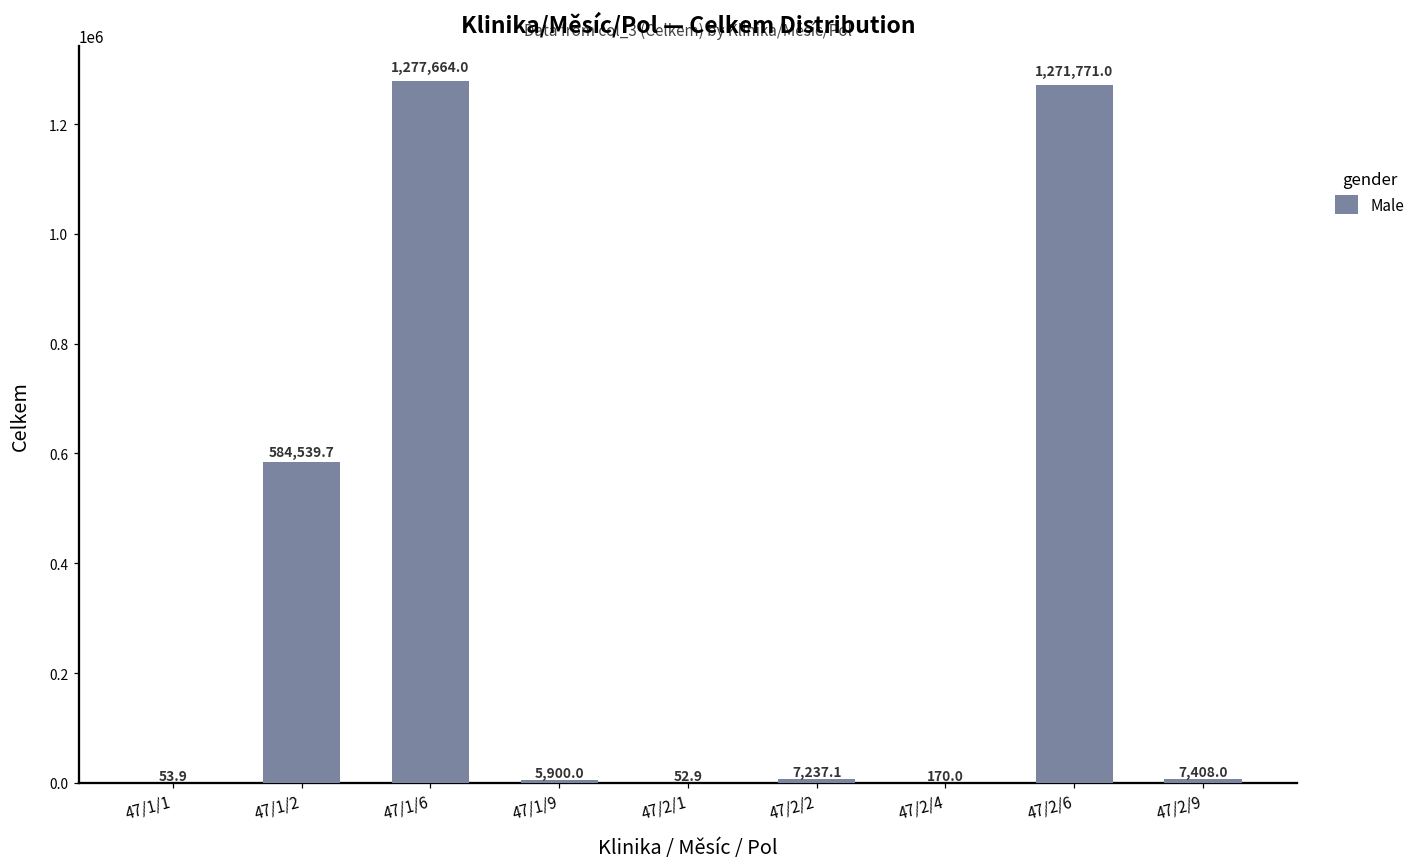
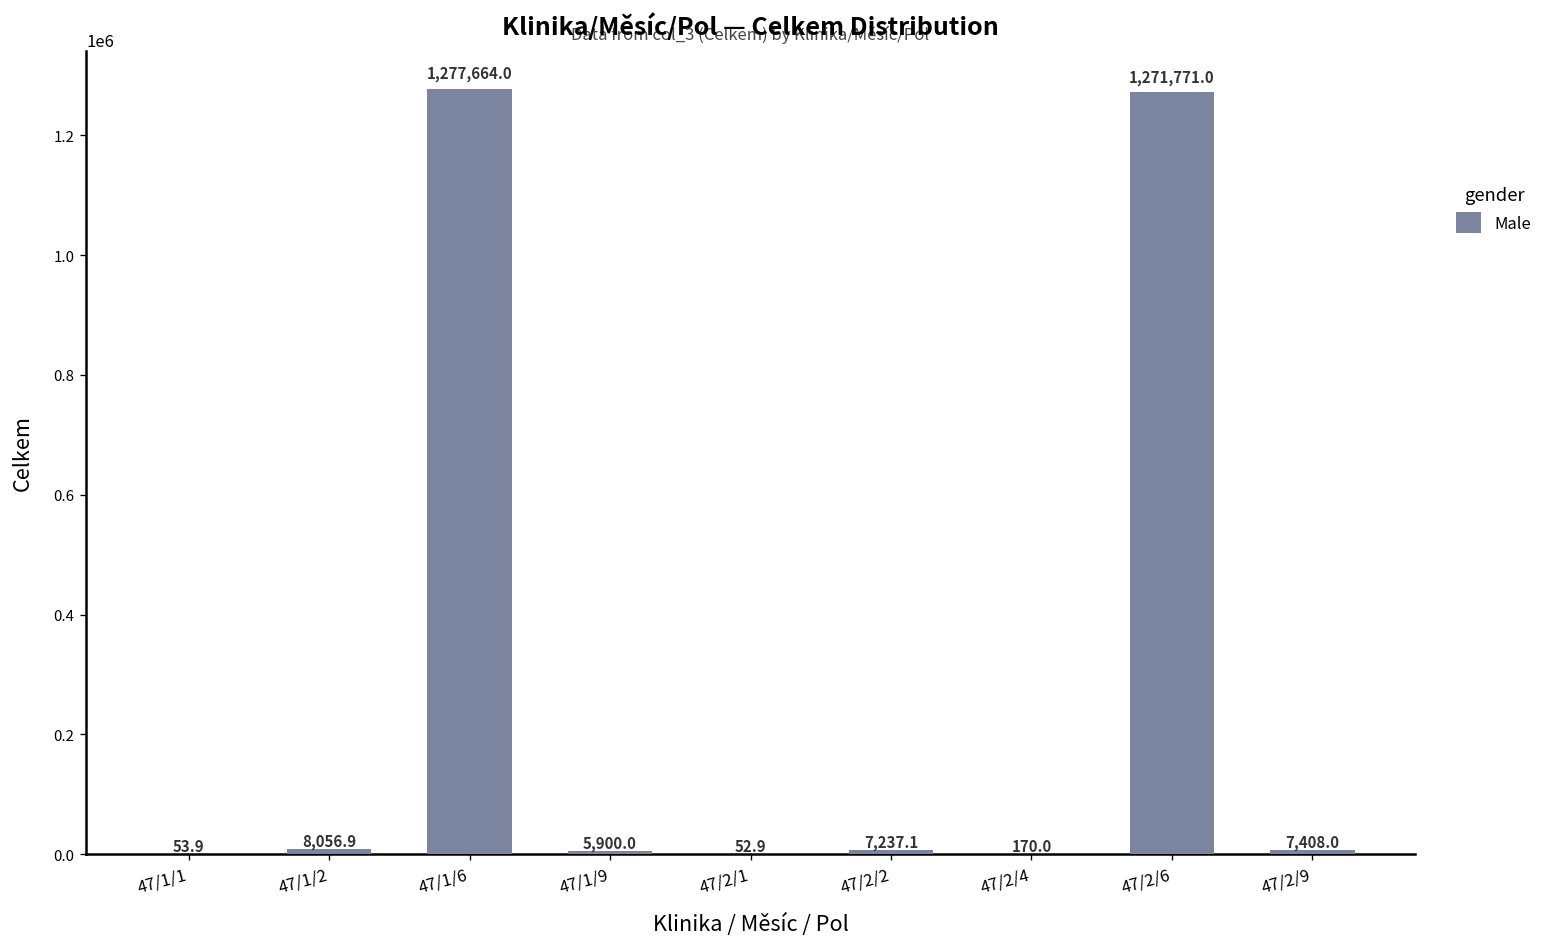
47/1/2: 584,539.7 -> 8,056.9
